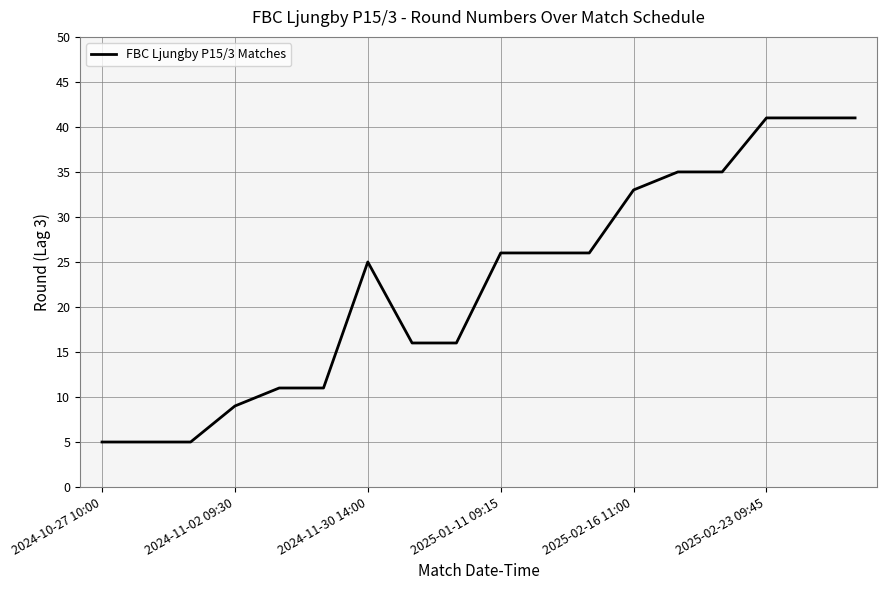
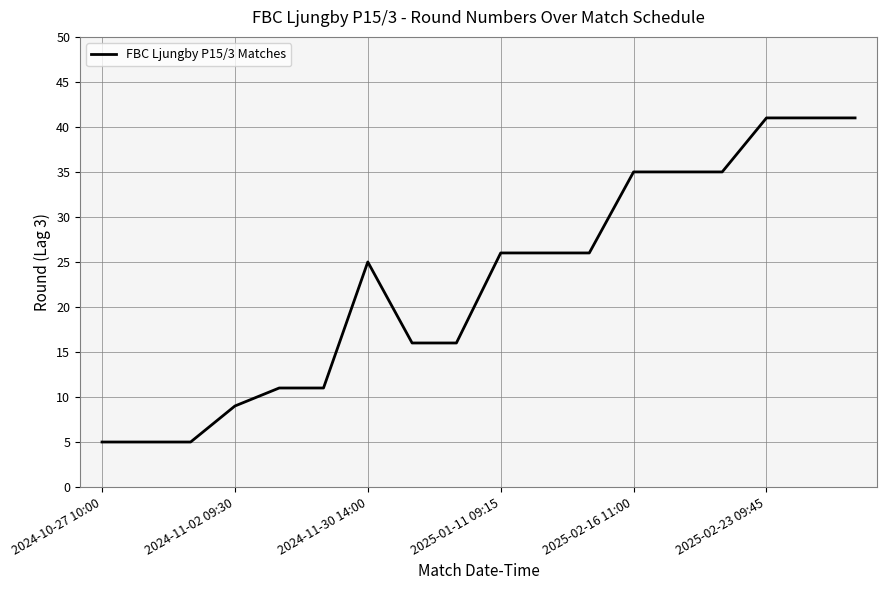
2025-02-16 11:00: 33 -> 35
